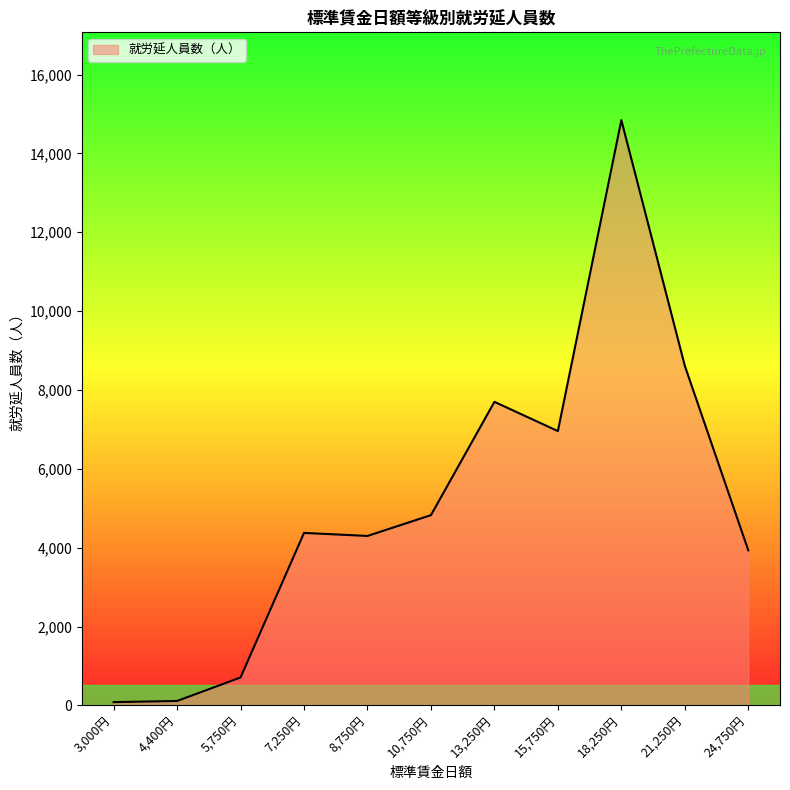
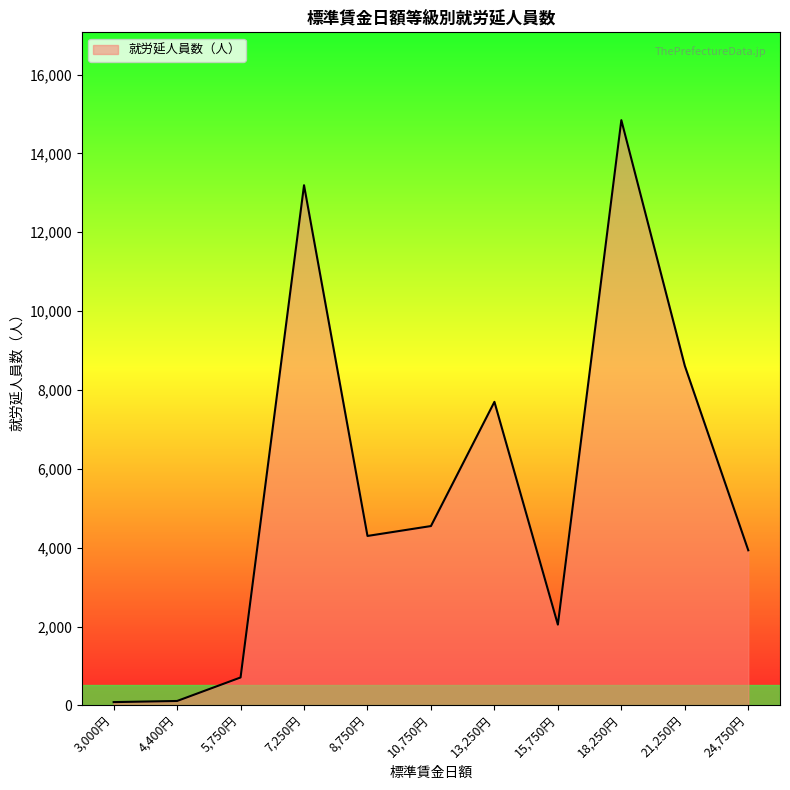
7,250円: 4,400 -> 13,200
10,750円: 4,800 -> 4,600
15,750円: 7,000 -> 2,100
